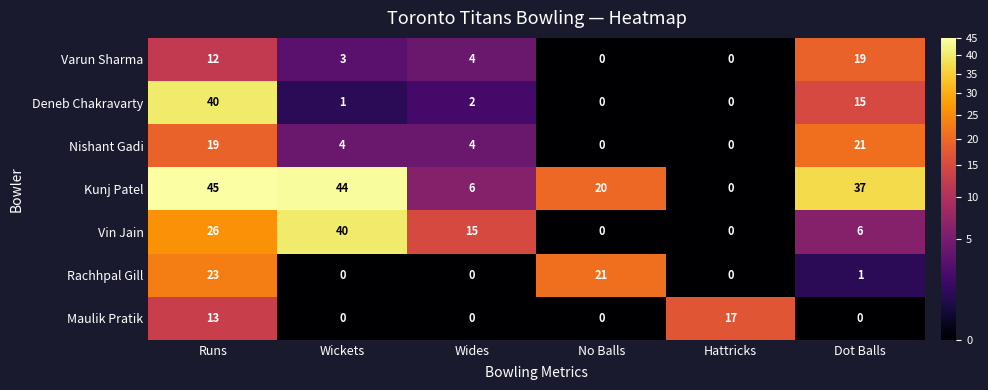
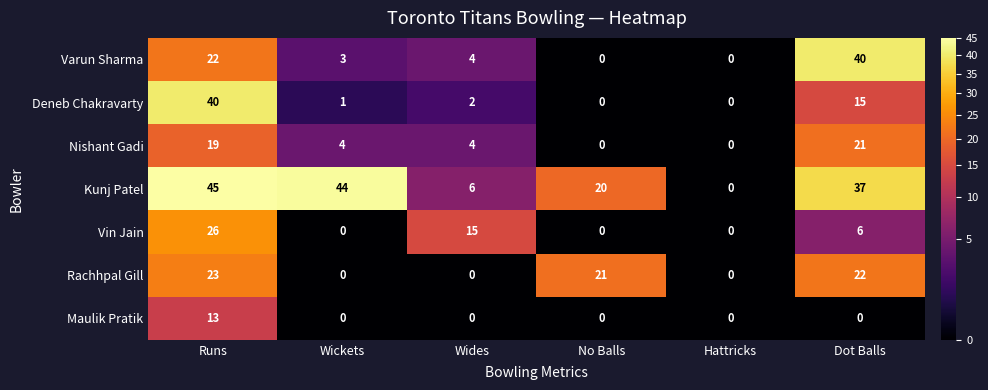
Varun Sharma, Runs: 12 -> 22
Varun Sharma, Dot Balls: 19 -> 40
Vin Jain, Wickets: 40 -> 0
Rachhpal Gill, Dot Balls: 1 -> 22
Maulik Pratik, Hattricks: 17 -> 0
